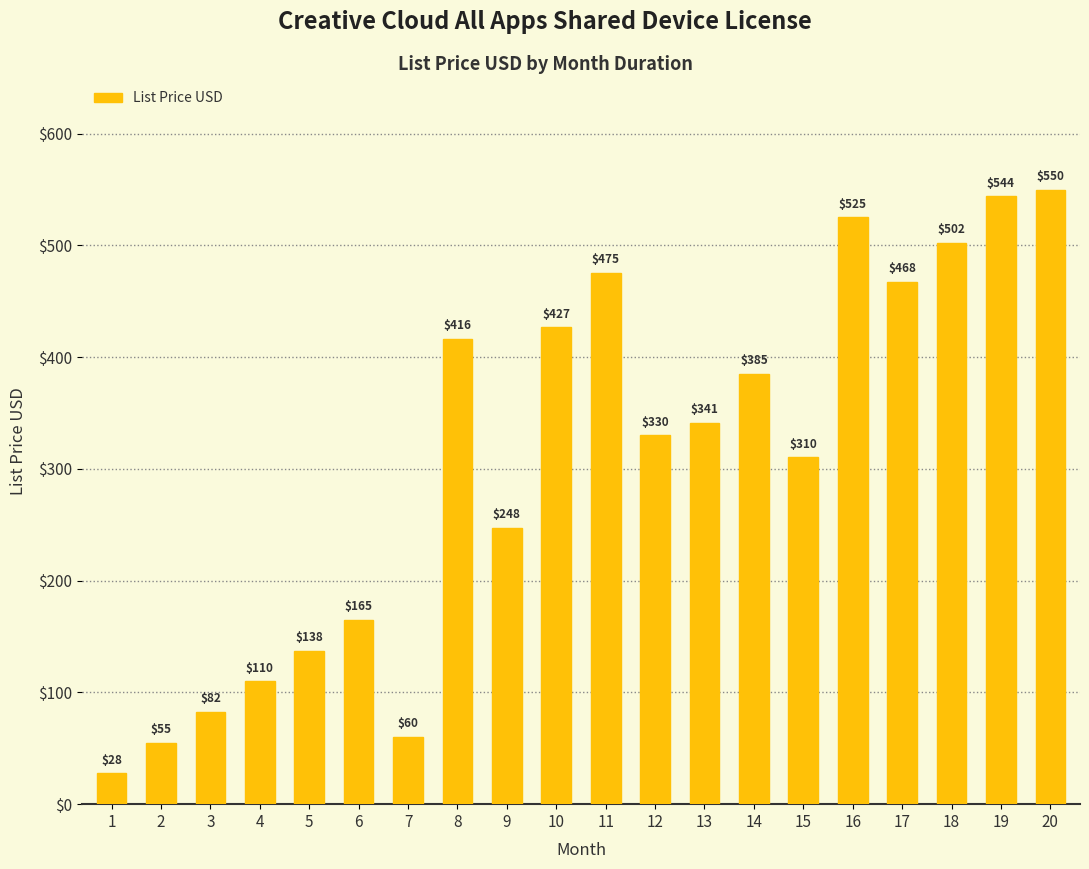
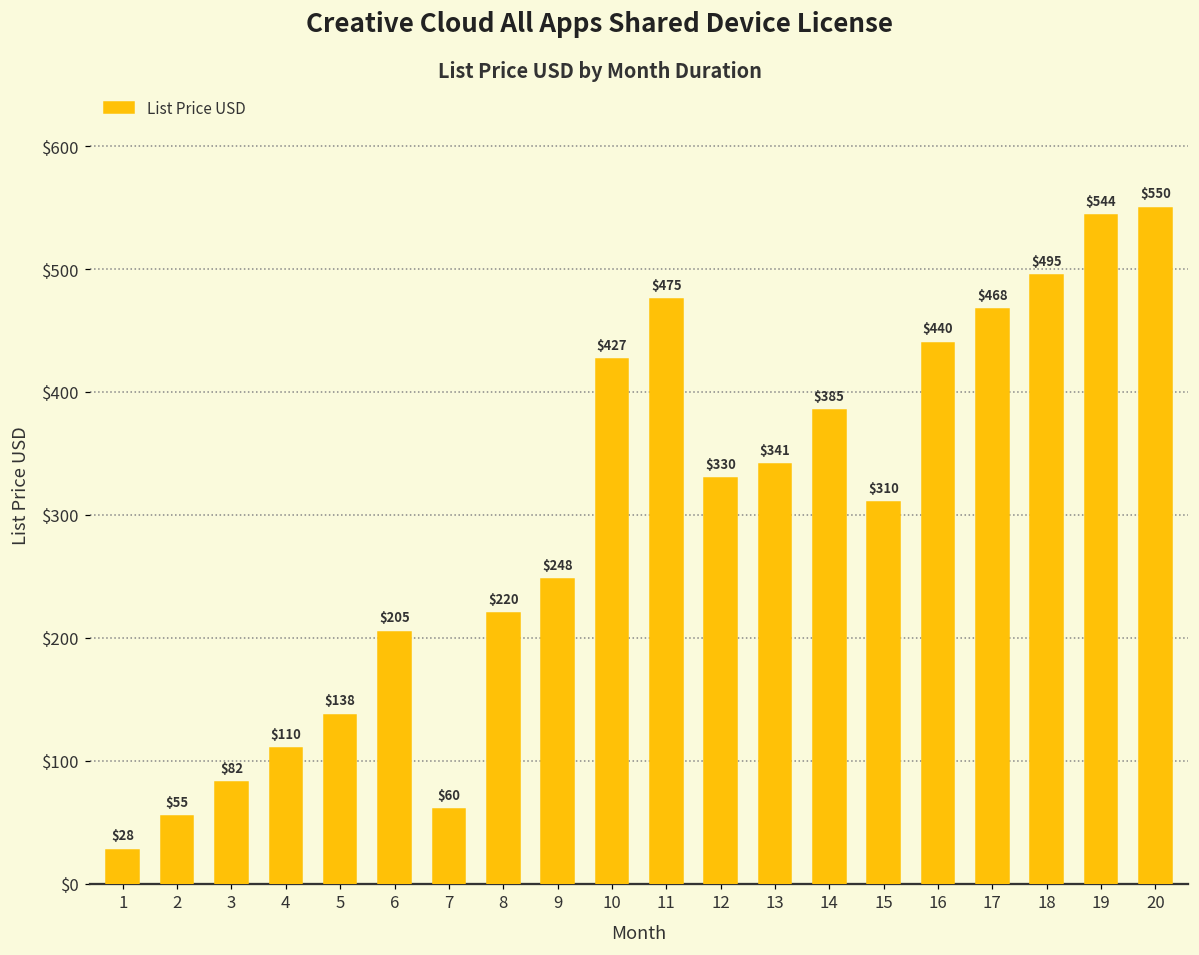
6: $165 -> $205
8: $416 -> $220
16: $525 -> $440
18: $502 -> $495
